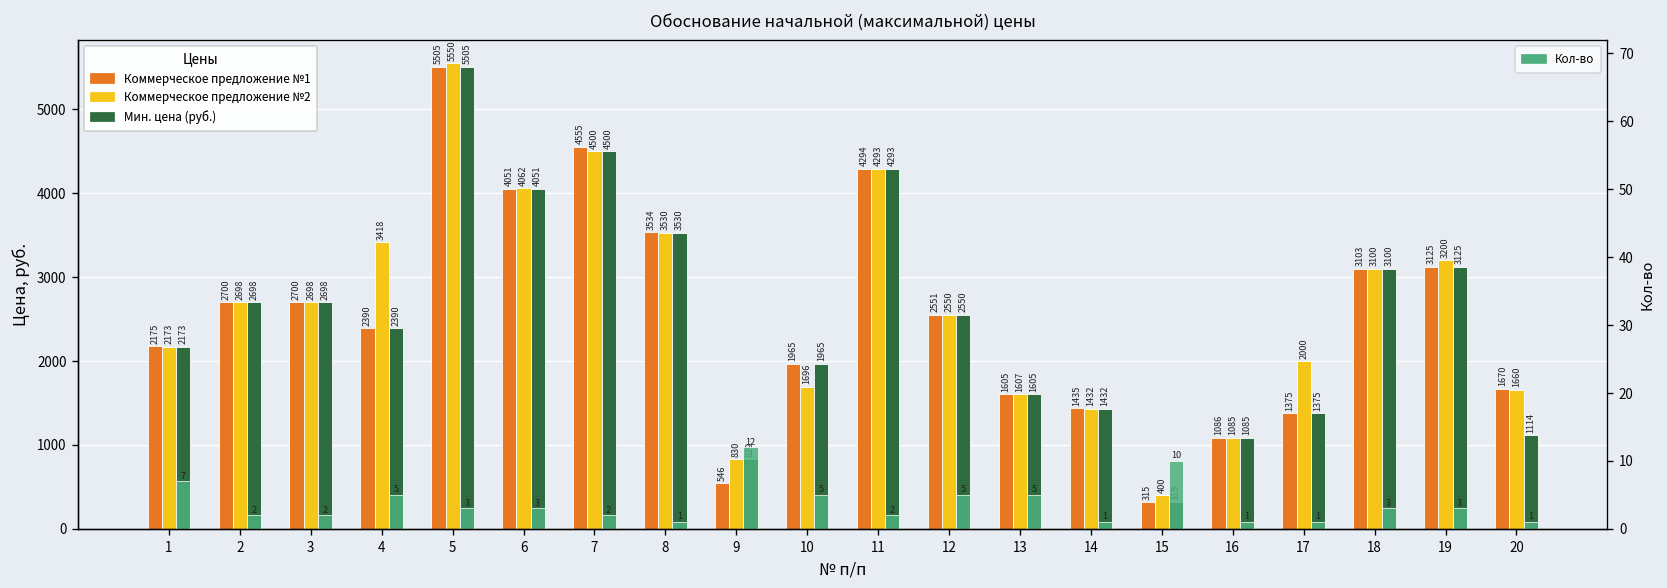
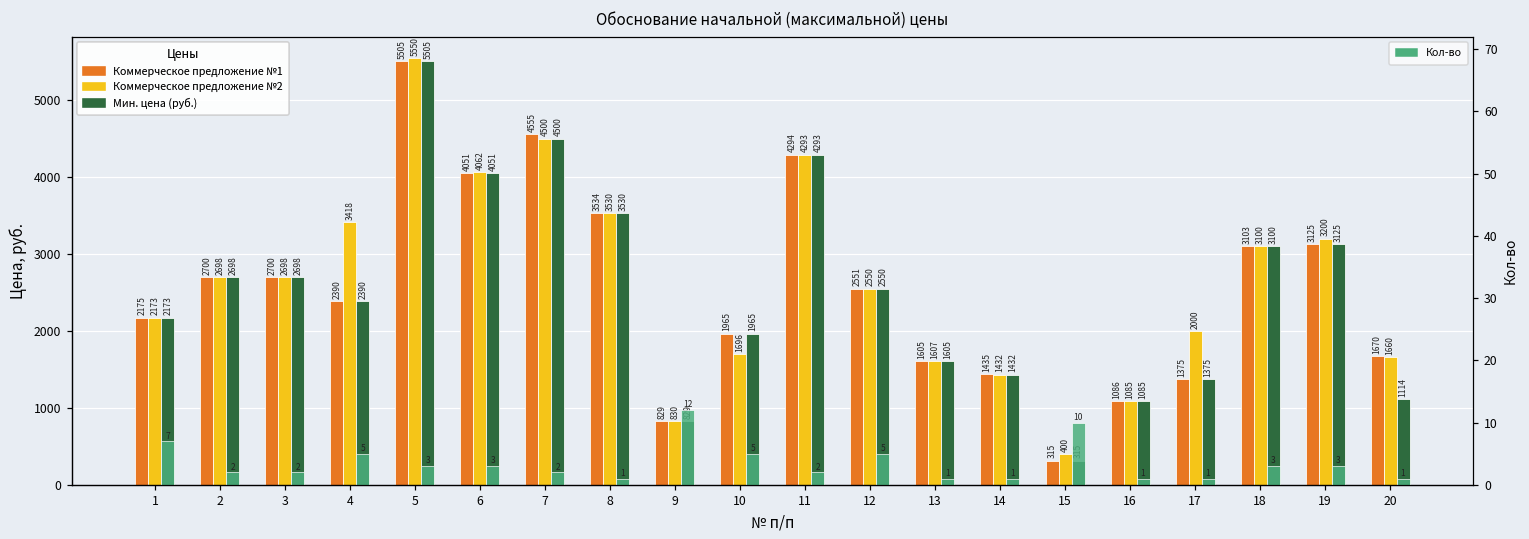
Коммерческое предложение №1, 9: 546 -> 829
Кол-во, 13: 5 -> 1
